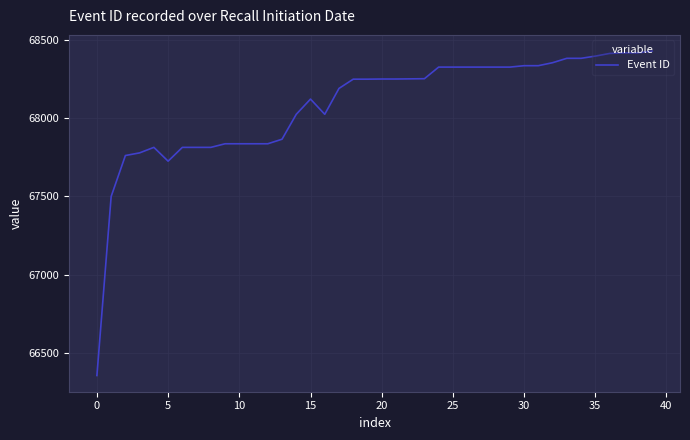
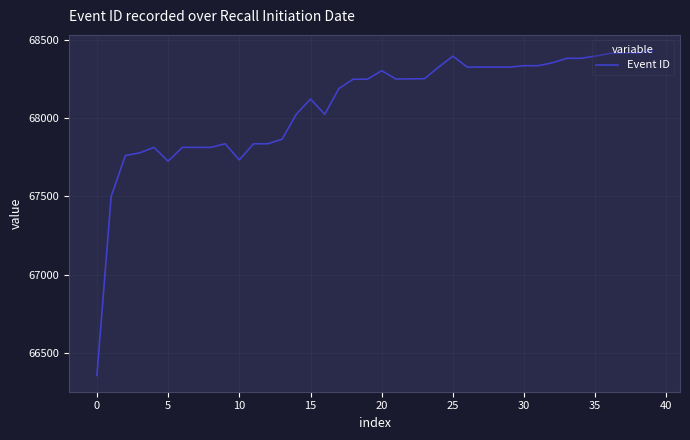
10: 67840 -> 67730
20: 68250 -> 68300
25: 68330 -> 68400
